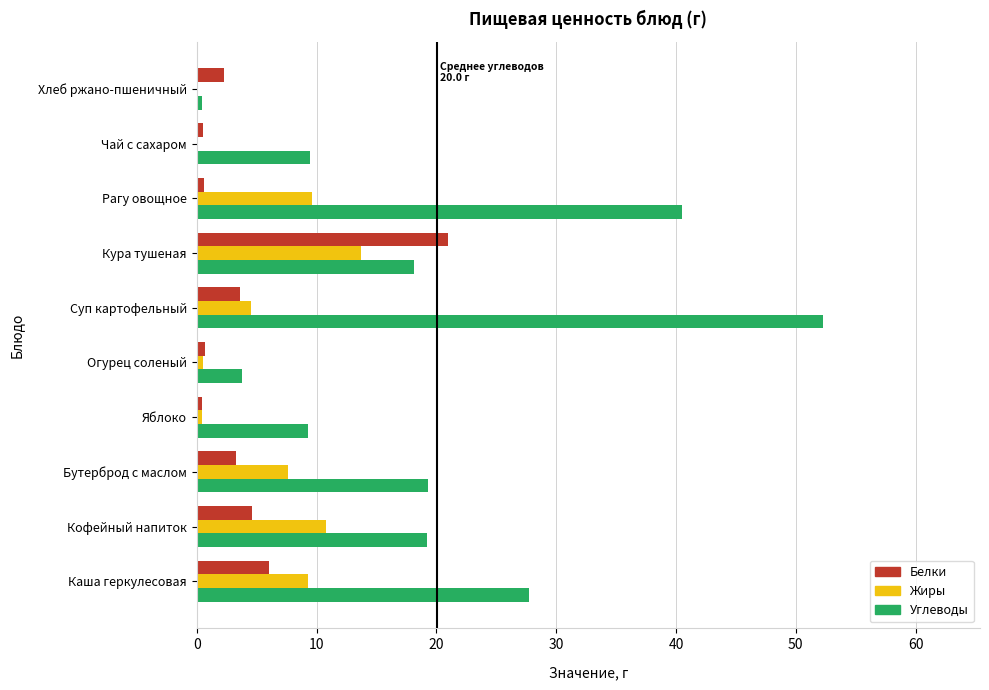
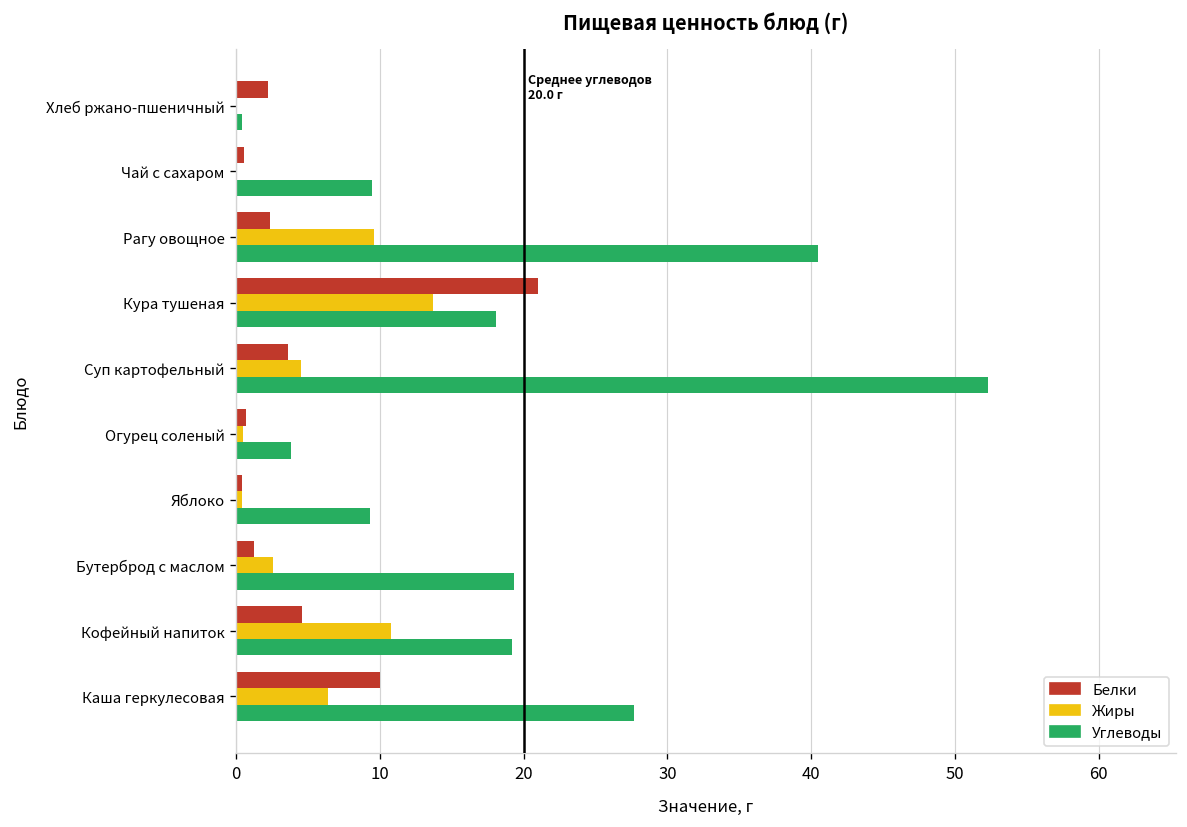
Белки, Рагу овощное: 0.6 -> 2.4
Белки, Бутерброд с маслом: 3.3 -> 1.2
Жиры, Бутерброд с маслом: 7.6 -> 2.6
Белки, Каша геркулесовая: 6.0 -> 10.0
Жиры, Каша геркулесовая: 9.3 -> 6.4
